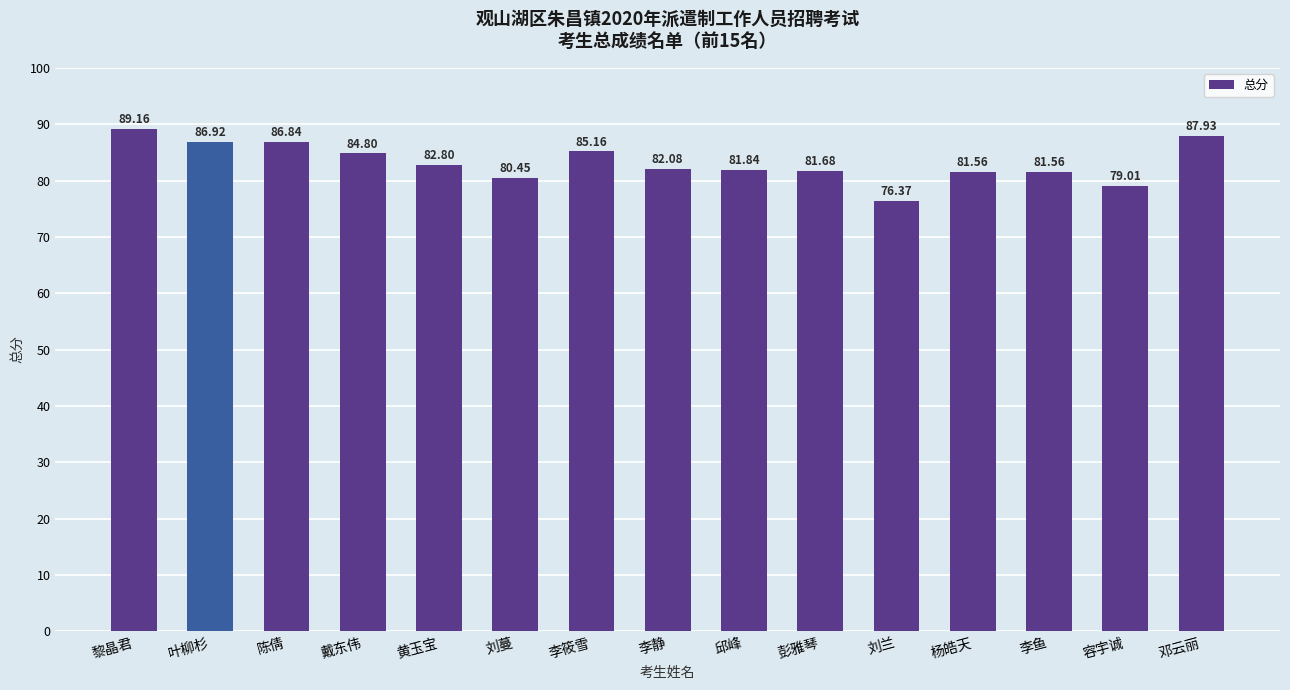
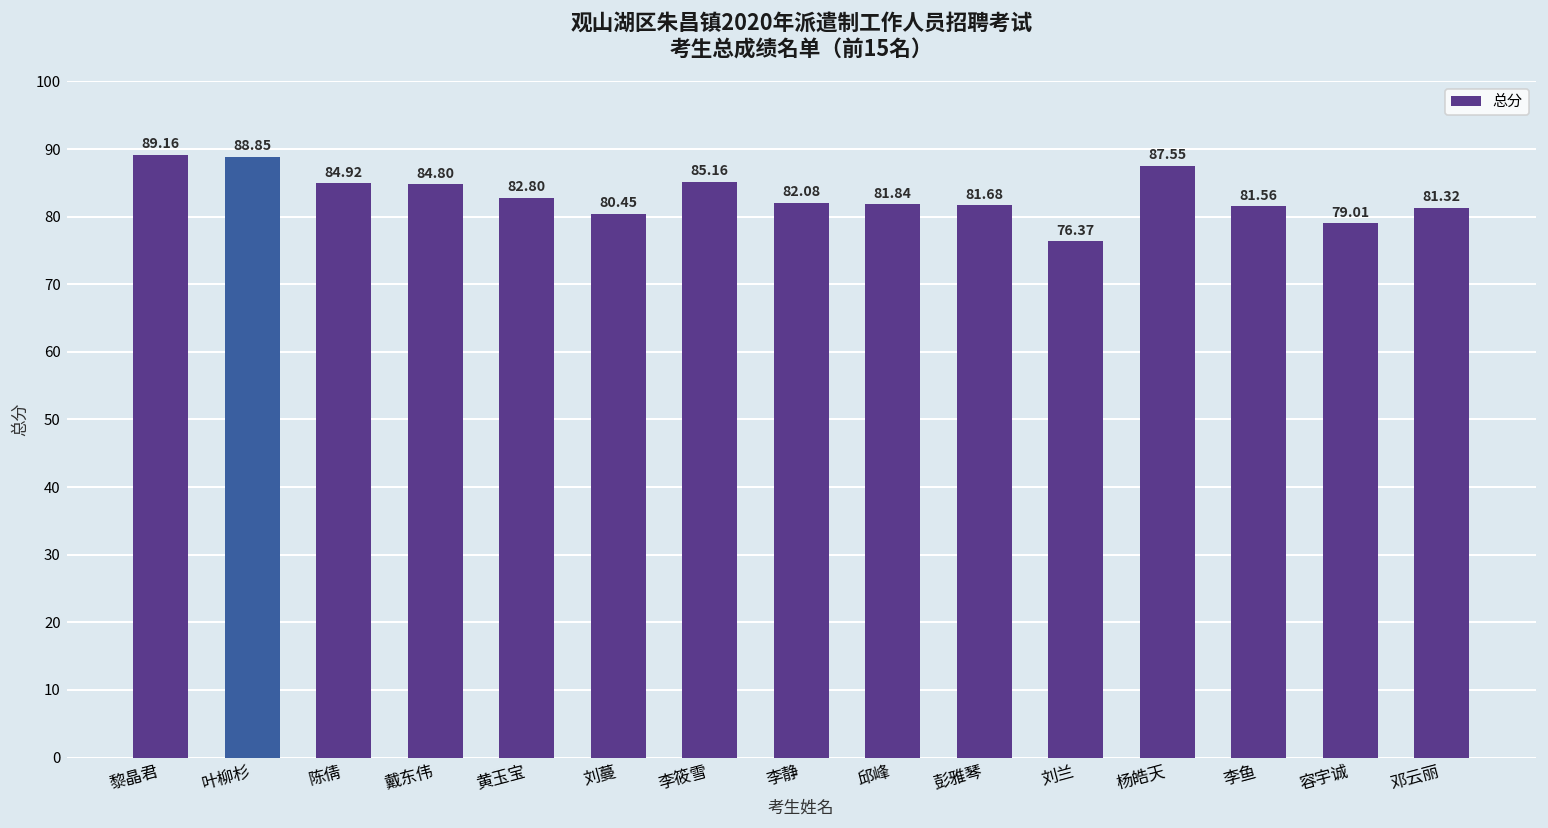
叶柳杉: 86.92 -> 88.85
陈倩: 86.84 -> 84.92
杨皓天: 81.56 -> 87.55
邓云丽: 87.93 -> 81.32
